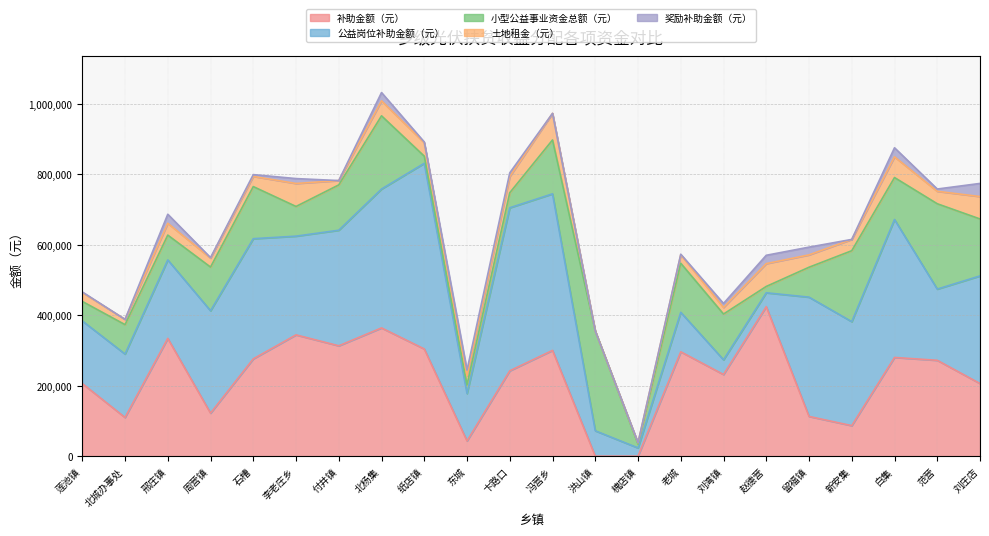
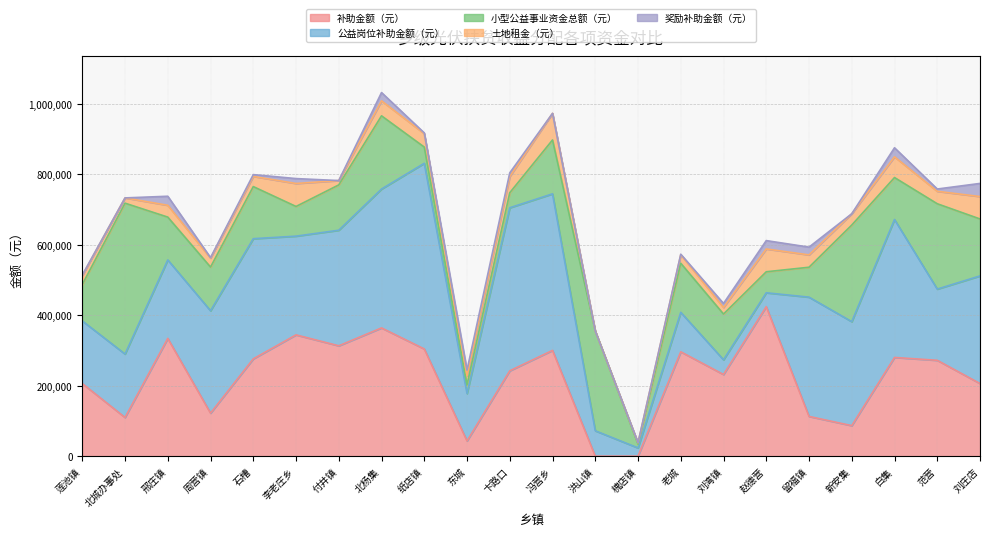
小型公益事业资金总额（元）, 莲池镇: 60,000 -> 100,000
小型公益事业资金总额（元）, 北城办事处: 80,000 -> 430,000
小型公益事业资金总额（元）, 邢庄镇: 70,000 -> 120,000
小型公益事业资金总额（元）, 纸店镇: 20,000 -> 50,000
小型公益事业资金总额（元）, 赵德营: 20,000 -> 60,000
小型公益事业资金总额（元）, 新安集: 200,000 -> 270,000
